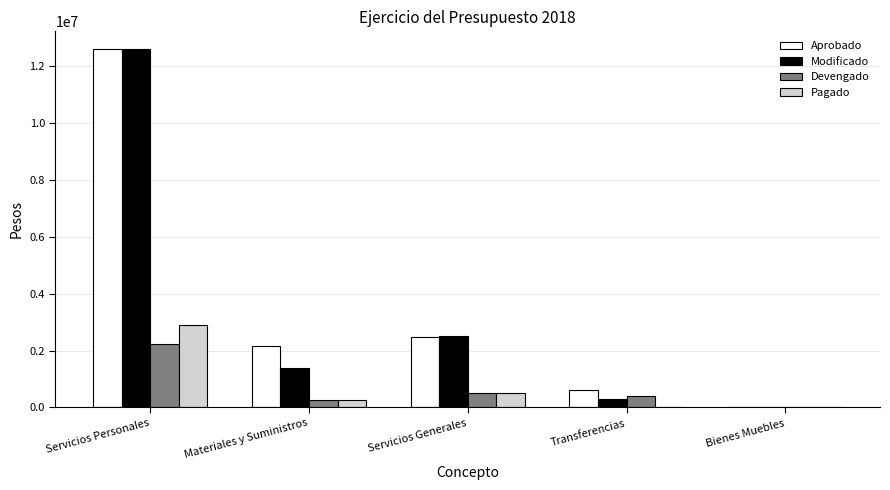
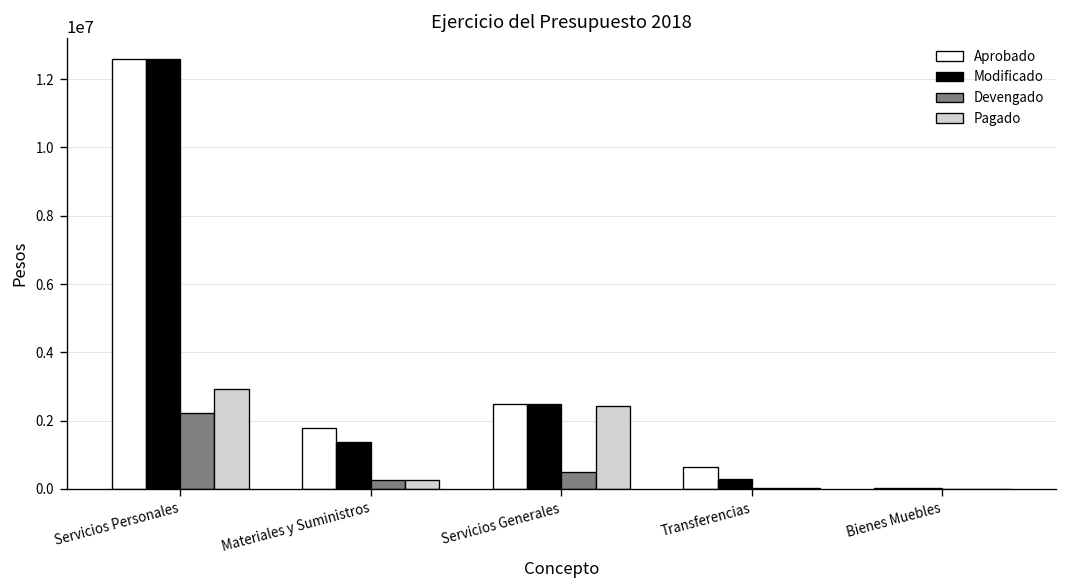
Aprobado, Materiales y Suministros: 2200000 -> 1800000
Pagado, Servicios Generales: 500000 -> 2400000
Devengado, Transferencias: 400000 -> 0
